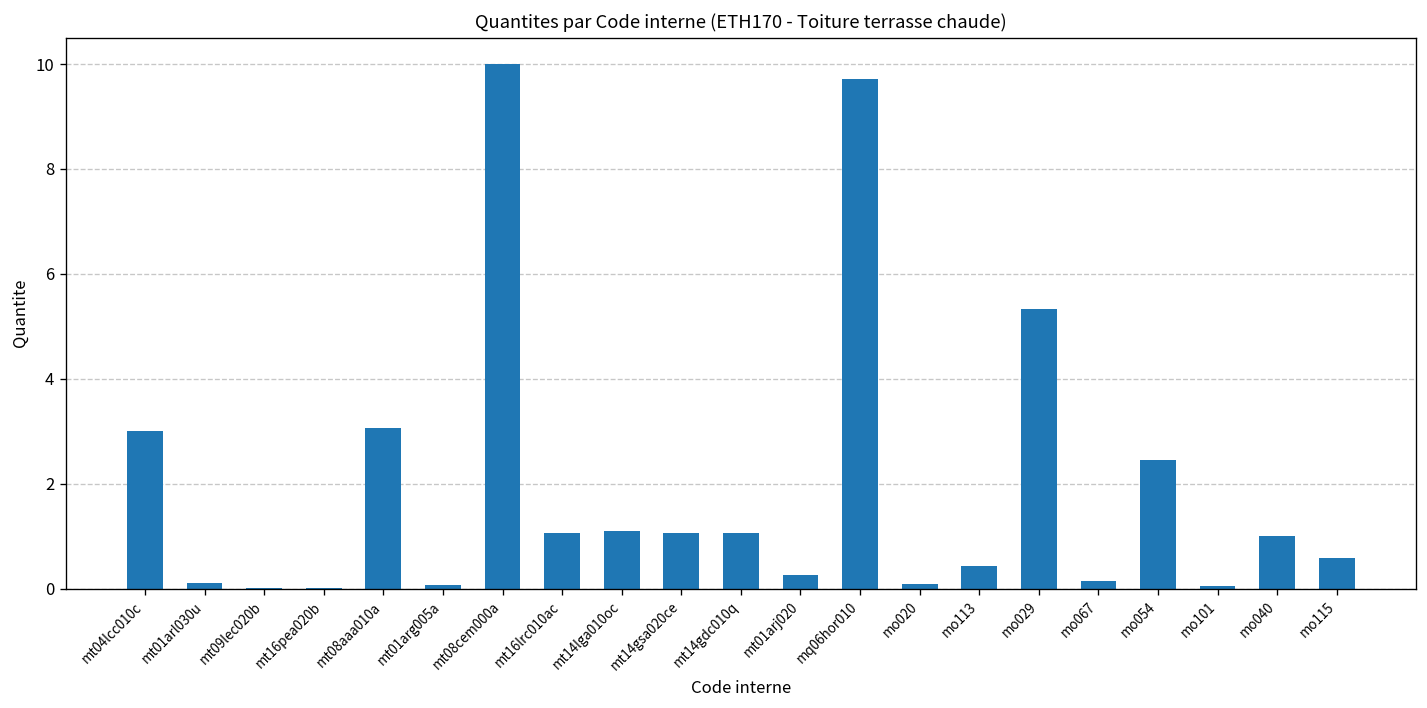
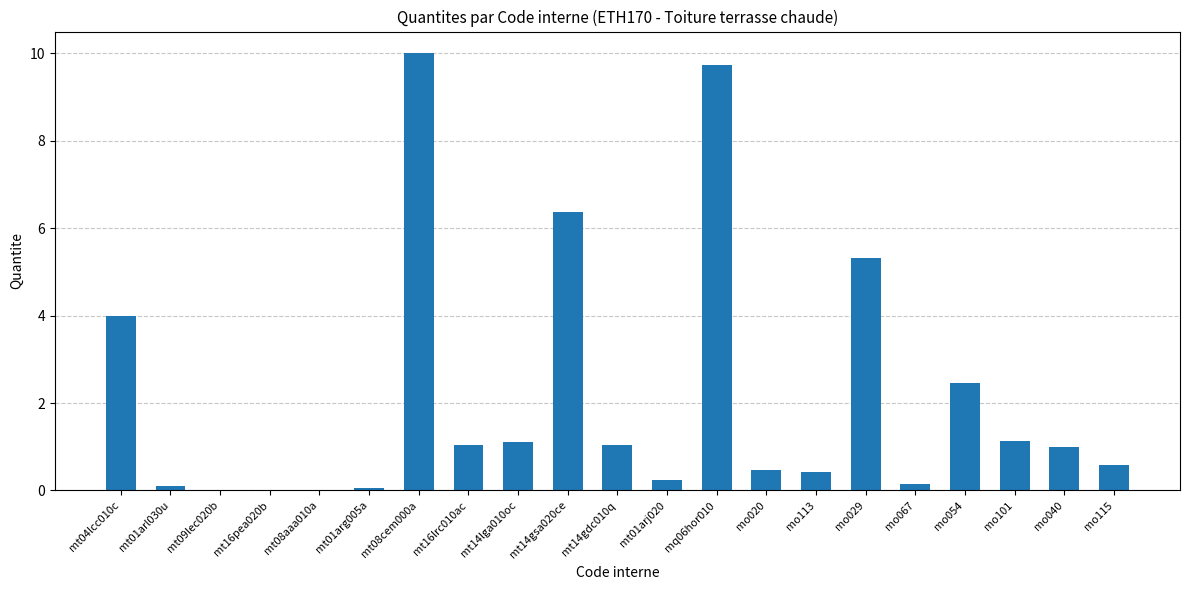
mt04lcc010c: 3 -> 4
mt08aaa010a: 3.1 -> 0.0
mt14gsa020ce: 1.1 -> 6.4
mo020: 0.1 -> 0.5
mo101: 0.1 -> 1.1
